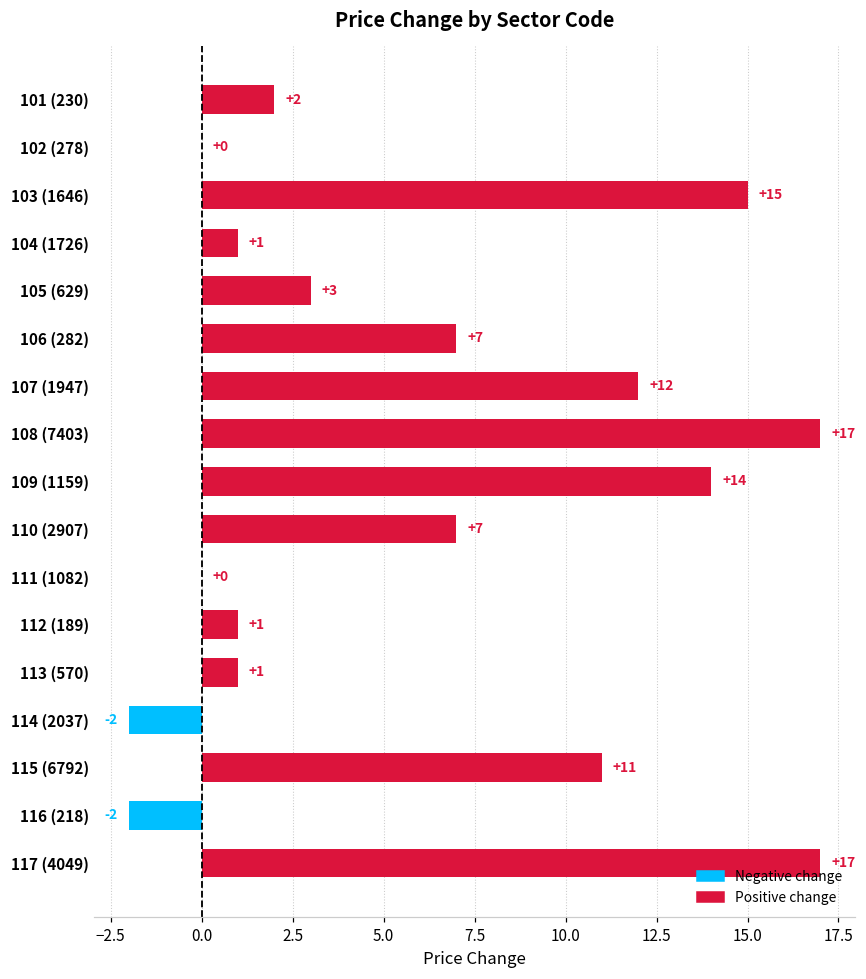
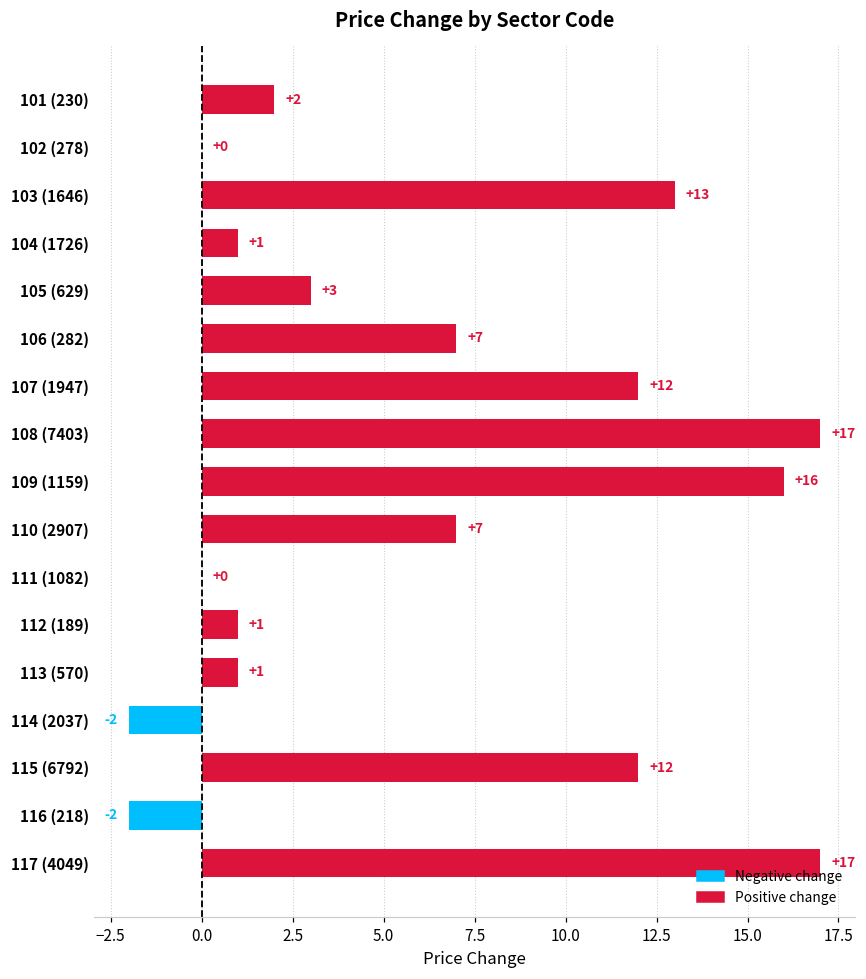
103 (1646): +15 -> +13
109 (1159): +14 -> +16
115 (6792): +11 -> +12
